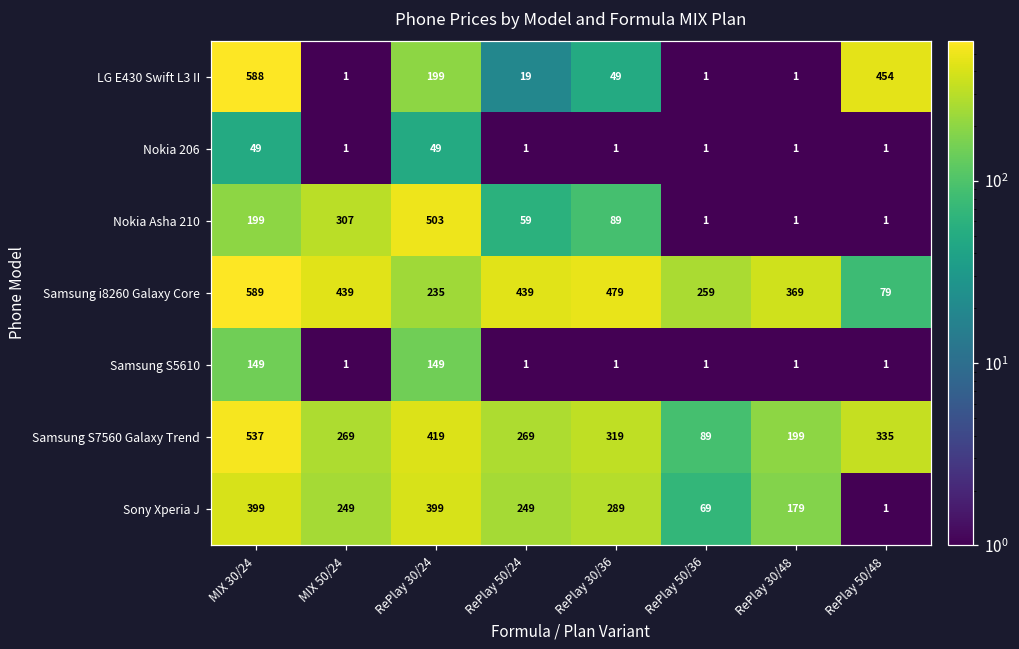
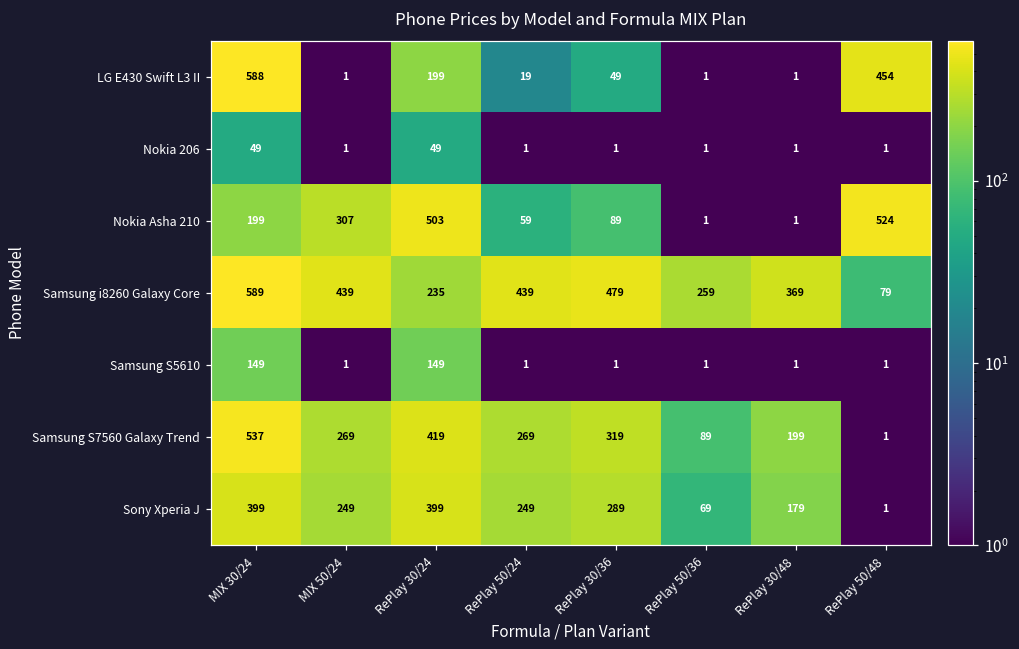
Nokia Asha 210, RePlay 50/48: 1 -> 524
Samsung S7560 Galaxy Trend, RePlay 50/48: 335 -> 1
